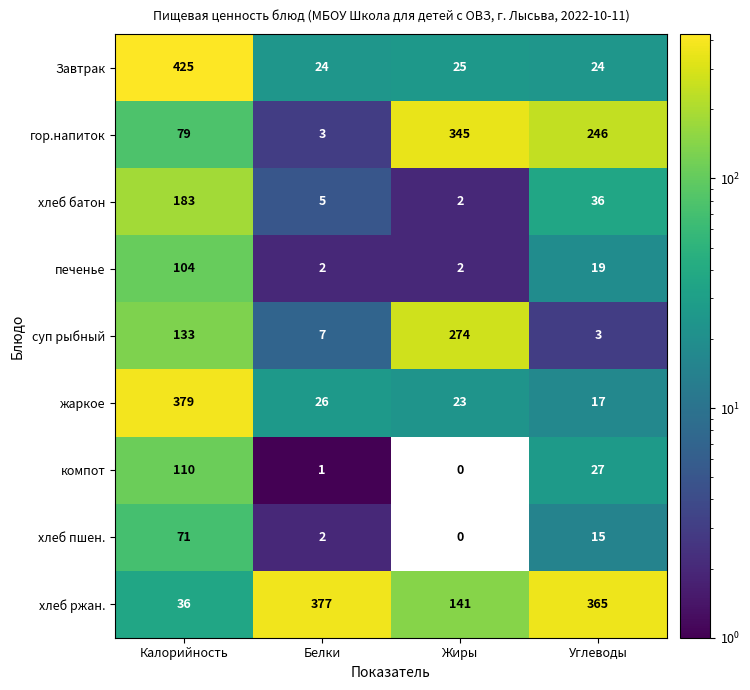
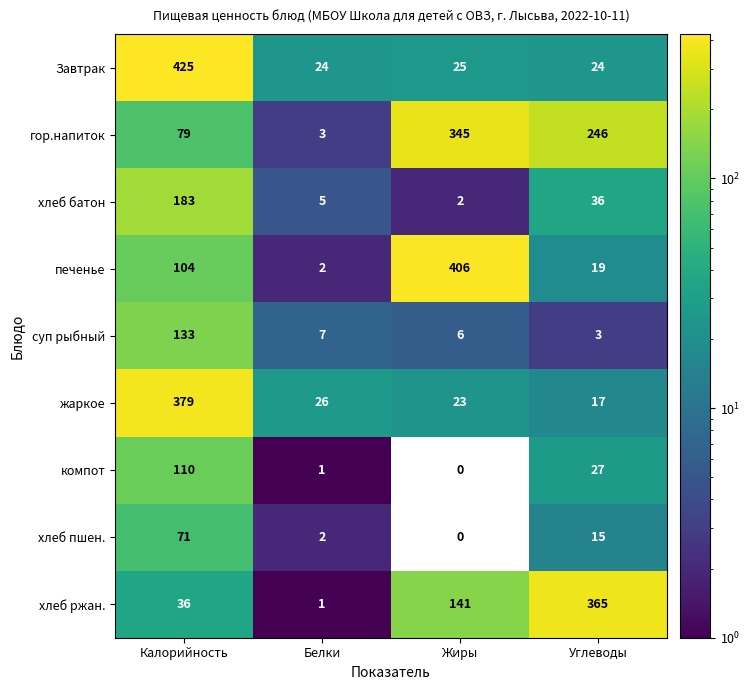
печенье, Жиры: 2 -> 406
суп рыбный, Жиры: 274 -> 6
хлеб ржан., Белки: 377 -> 1
